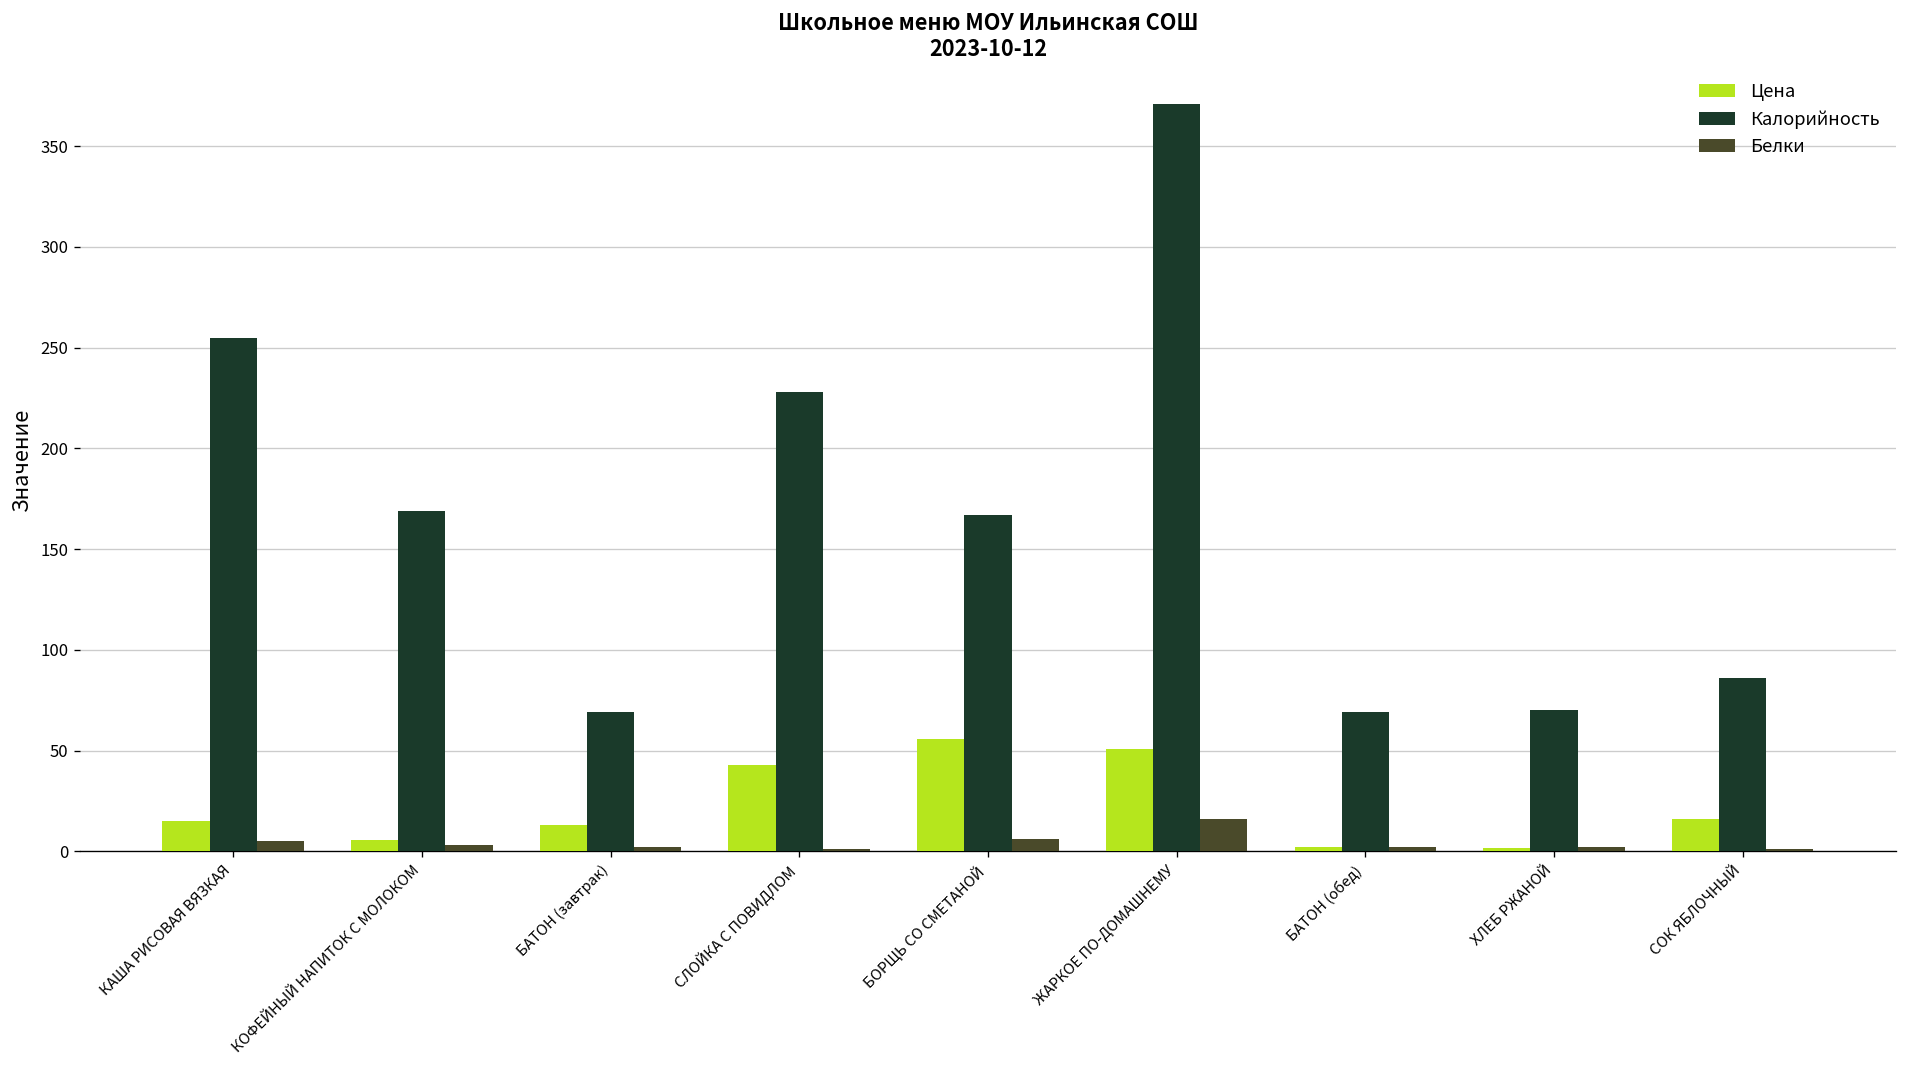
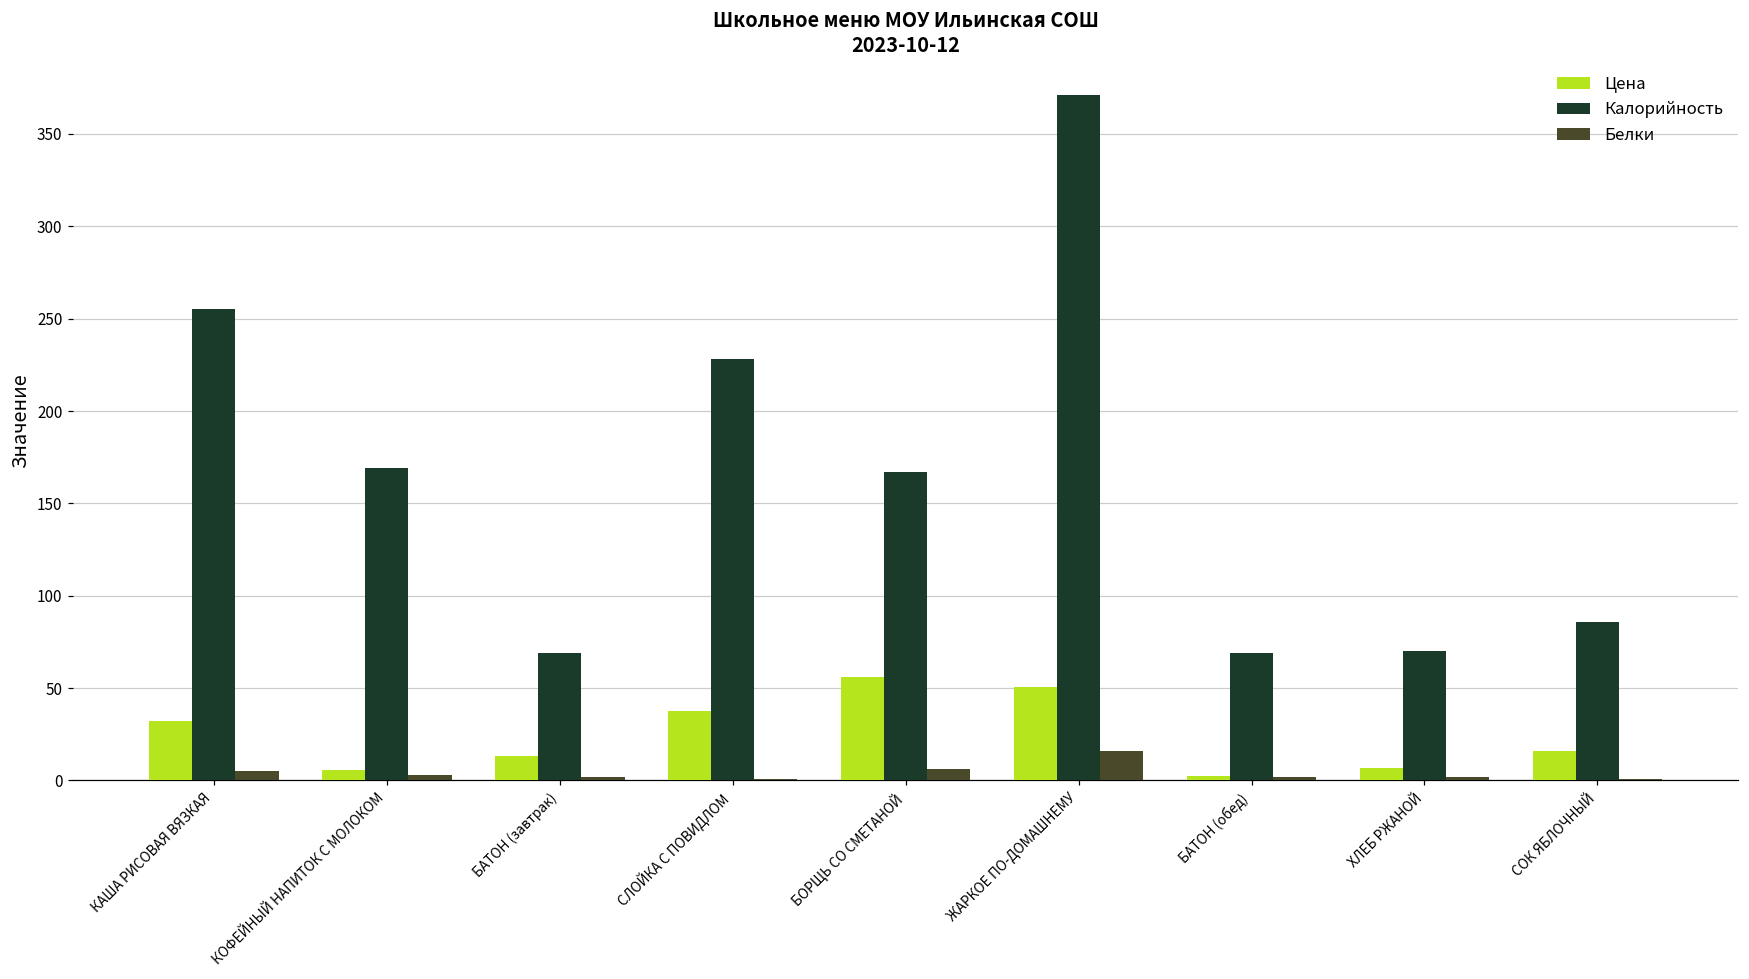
Цена, КАША РИСОВАЯ ВЯЗКАЯ: 15 -> 32
Цена, СЛОЙКА С ПОВИДЛОМ: 43 -> 38
Цена, ХЛЕБ РЖАНОЙ: 2 -> 7
